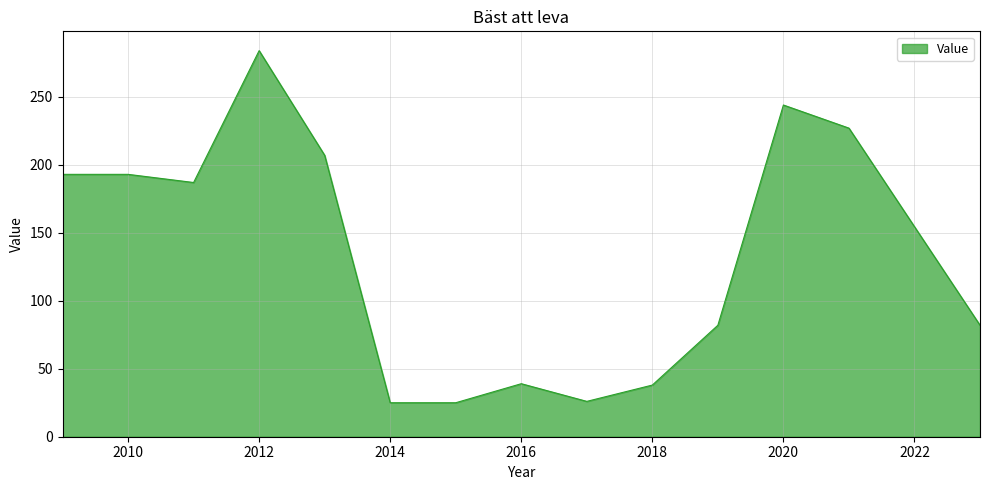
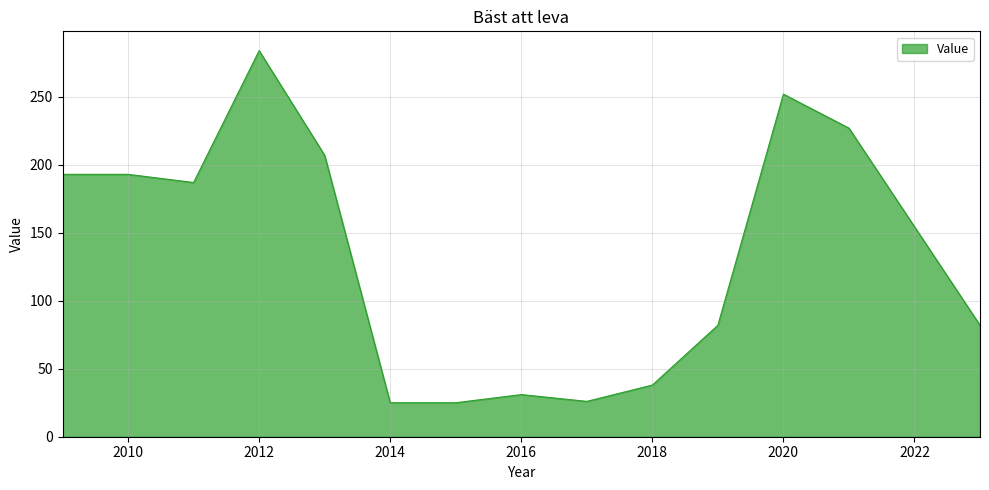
2016: 39 -> 31
2020: 244 -> 252
